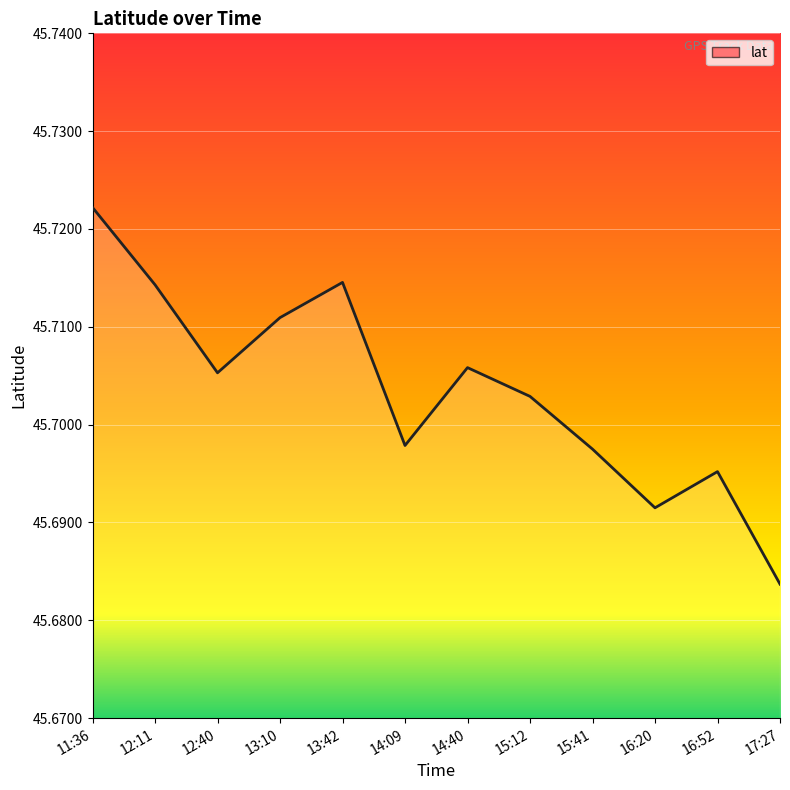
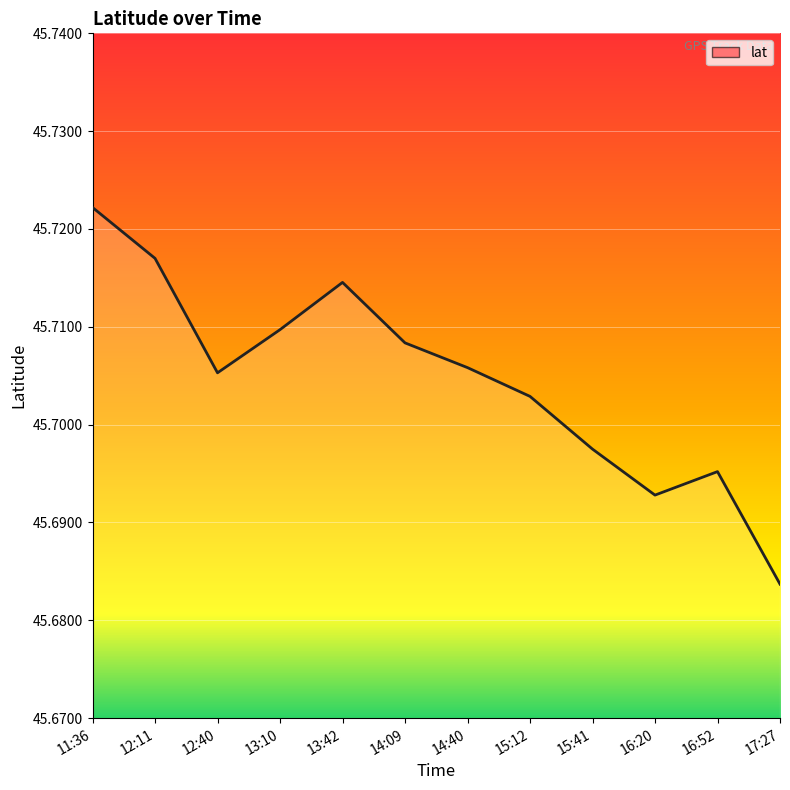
12:11: 45.714 -> 45.717
13:10: 45.711 -> 45.710
14:09: 45.698 -> 45.708
16:20: 45.692 -> 45.693
